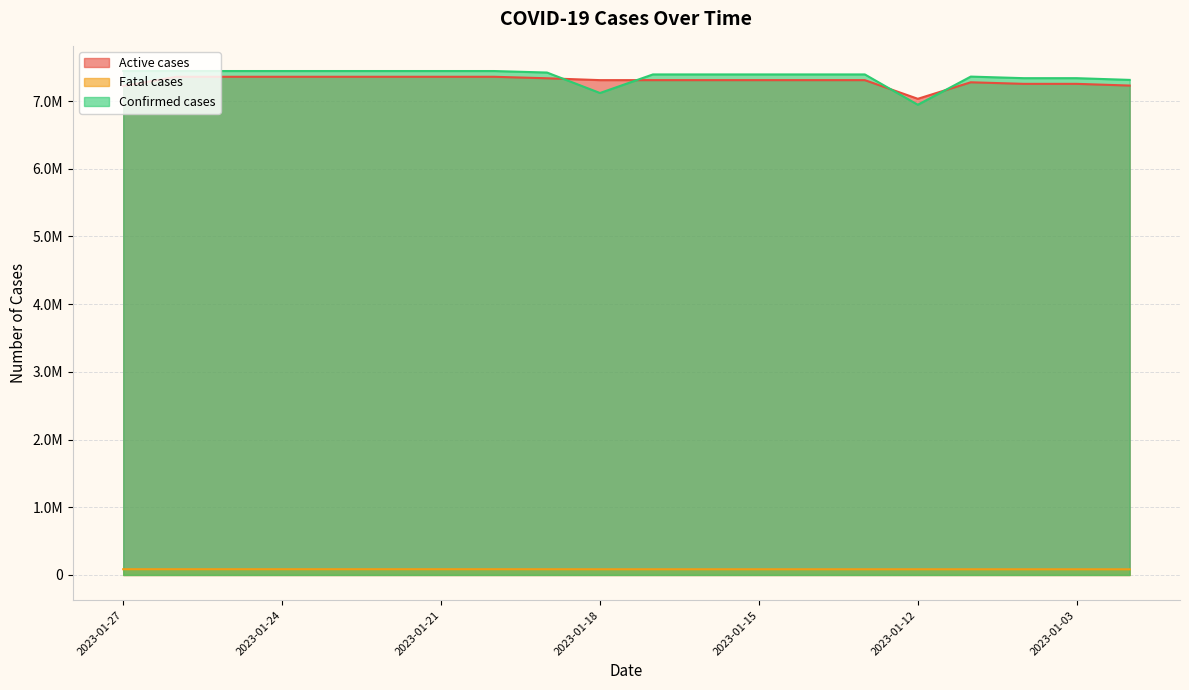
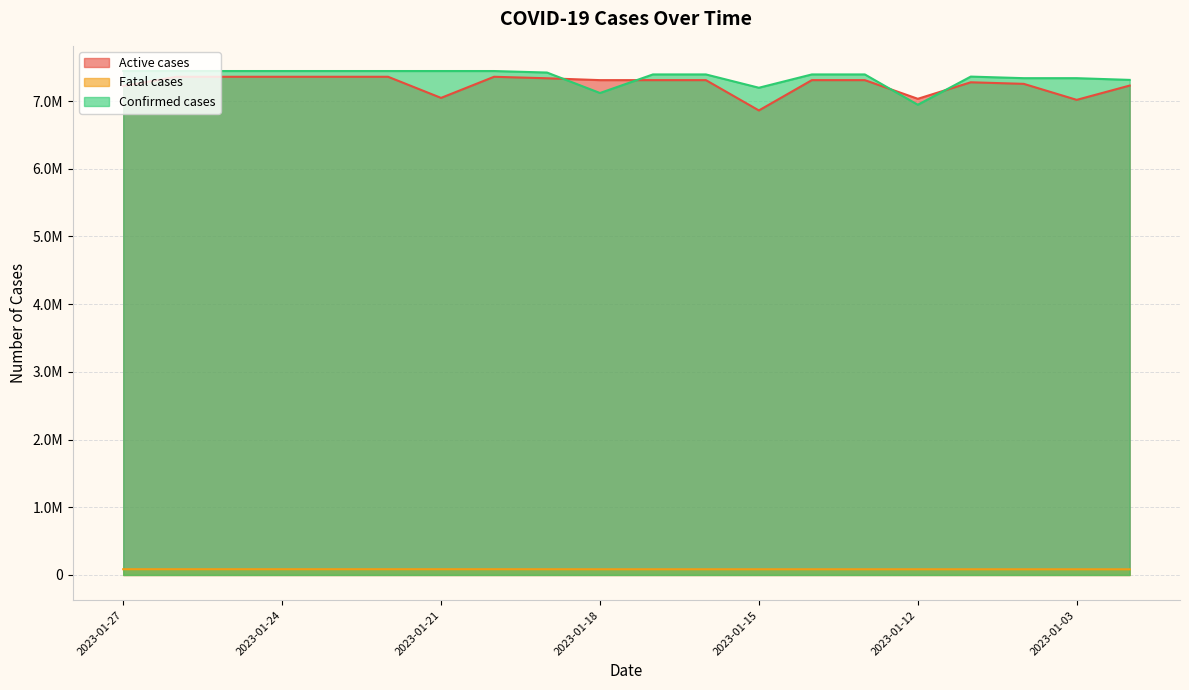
Active cases, 2023-01-21: 7400000 -> 7000000
Active cases, 2023-01-15: 7300000 -> 6900000
Confirmed cases, 2023-01-15: 7400000 -> 7200000
Active cases, 2023-01-03: 7300000 -> 7000000
